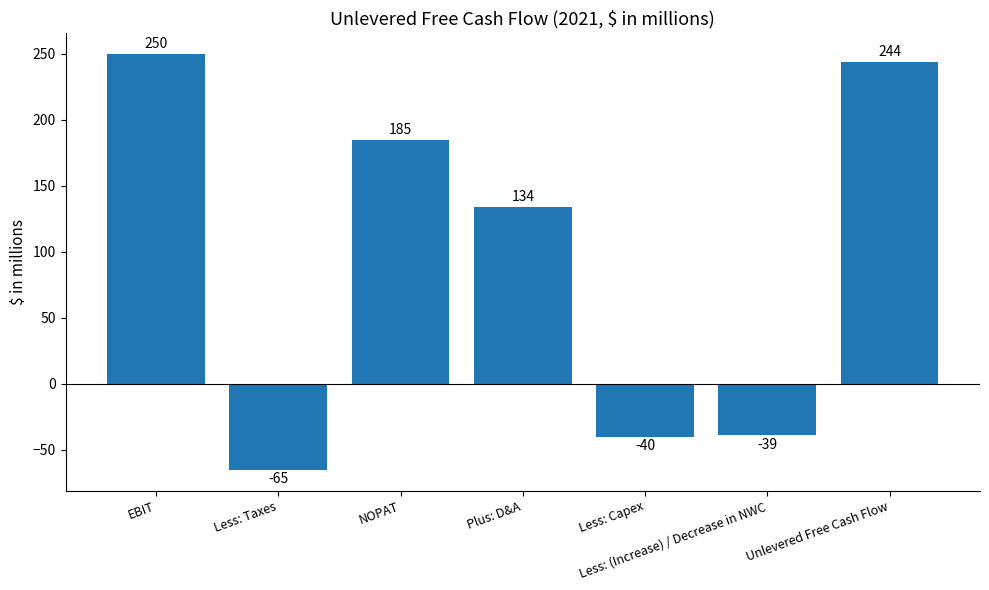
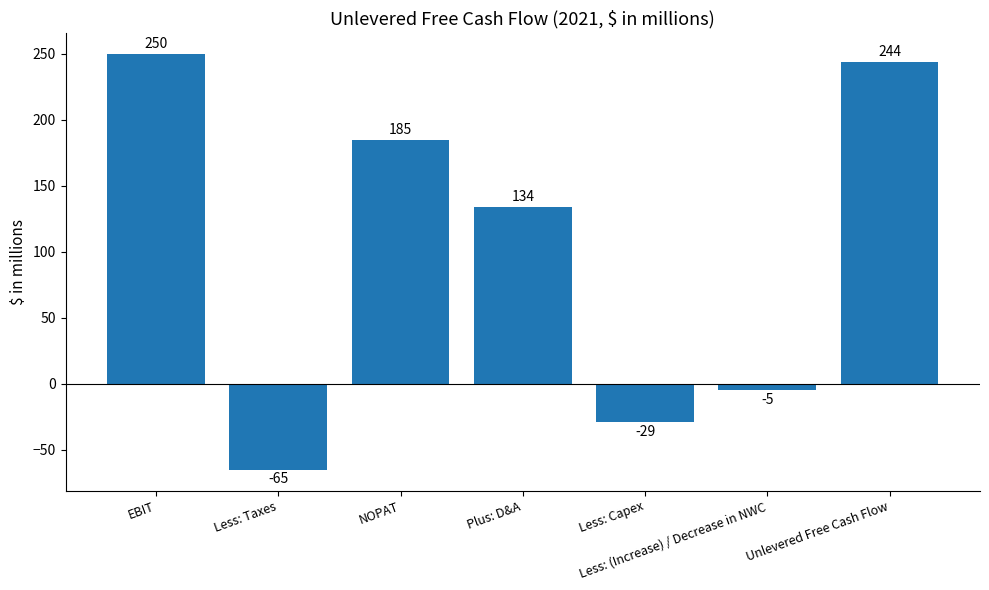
Less: Capex: -40 -> -29
Less: (Increase) / Decrease in NWC: -39 -> -5
